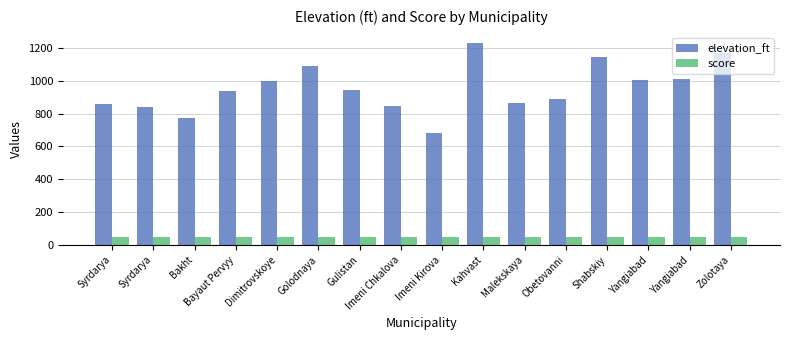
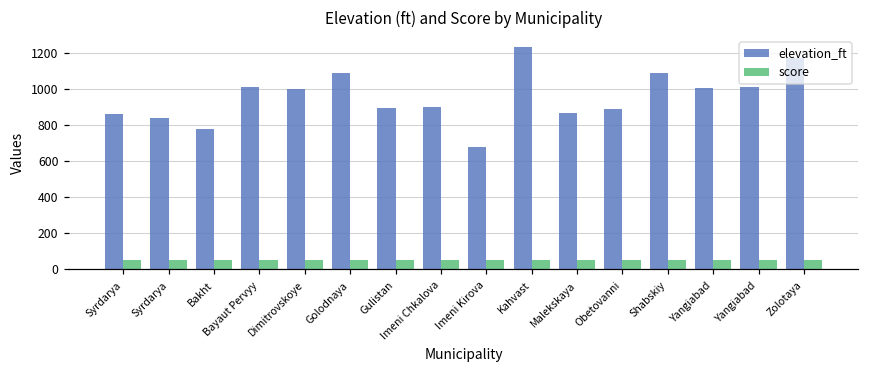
elevation_ft, Bayaut Pervyy: 940 -> 1010
elevation_ft, Gulistan: 940 -> 890
elevation_ft, Imeni Chkalova: 840 -> 900
elevation_ft, Shabskiy: 1150 -> 1090
